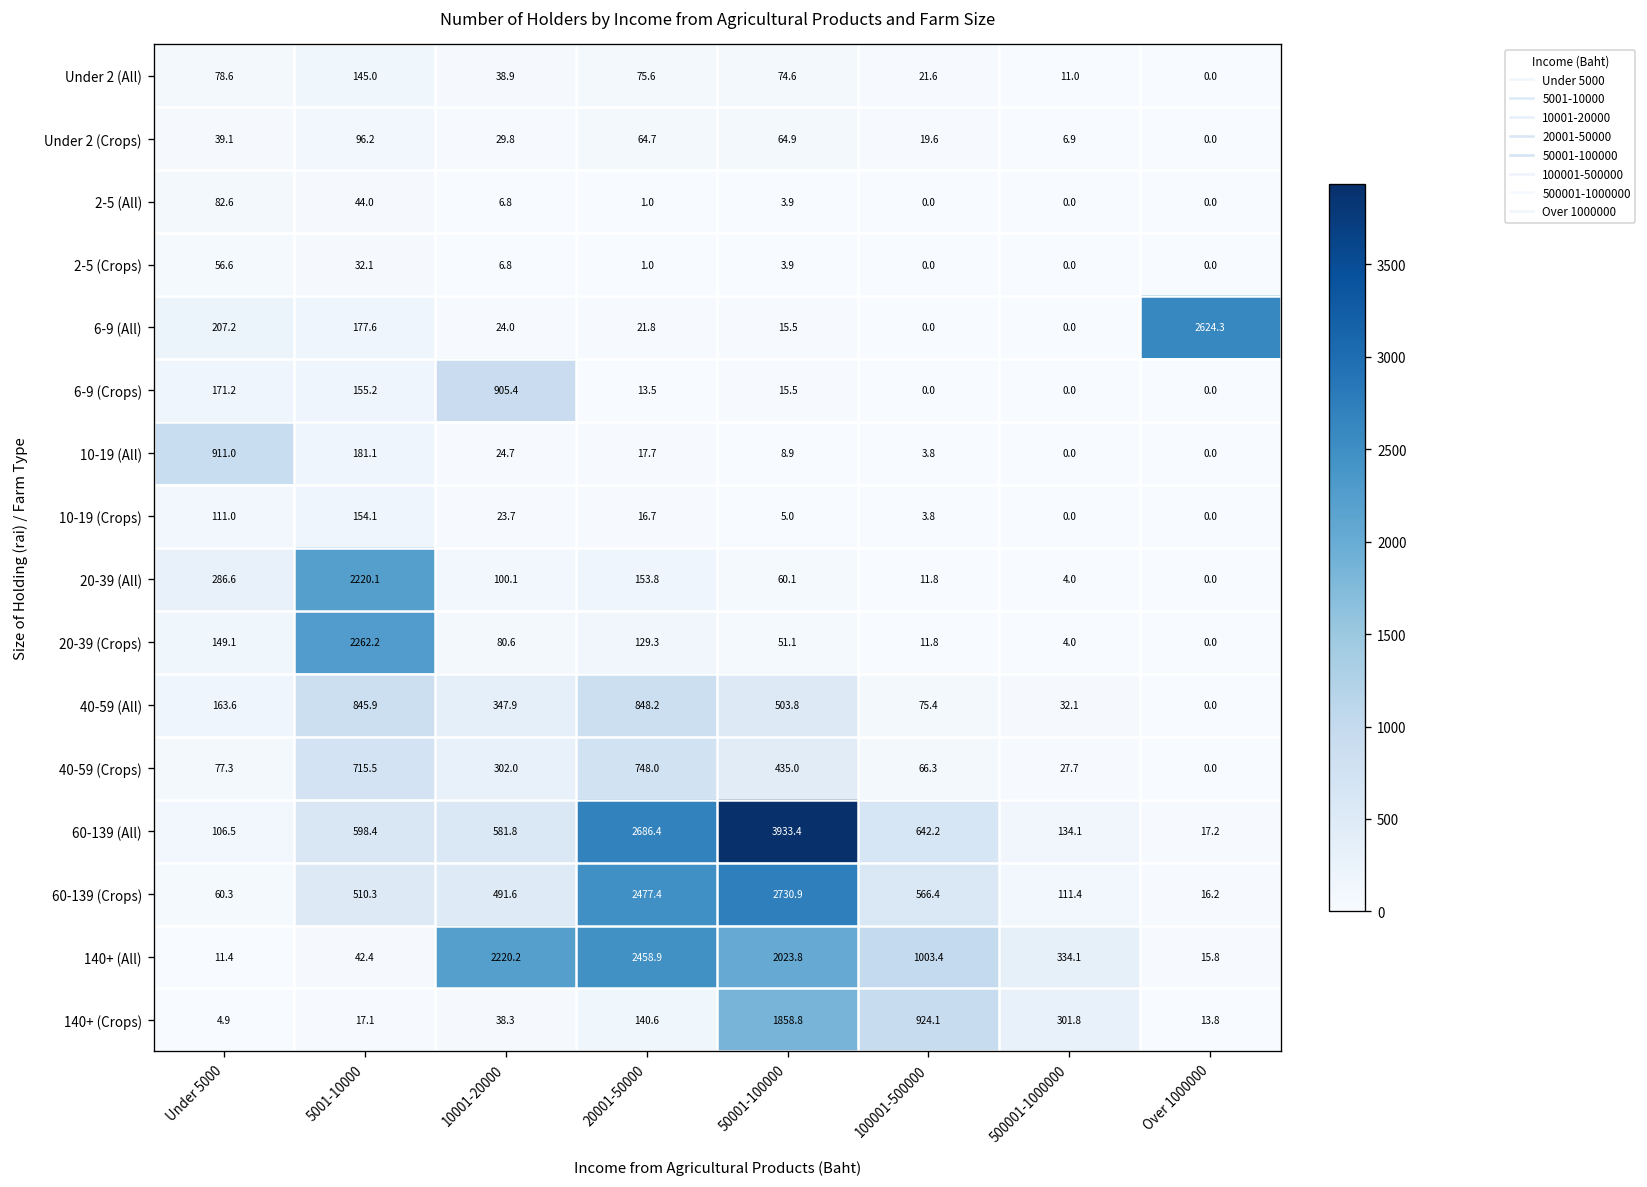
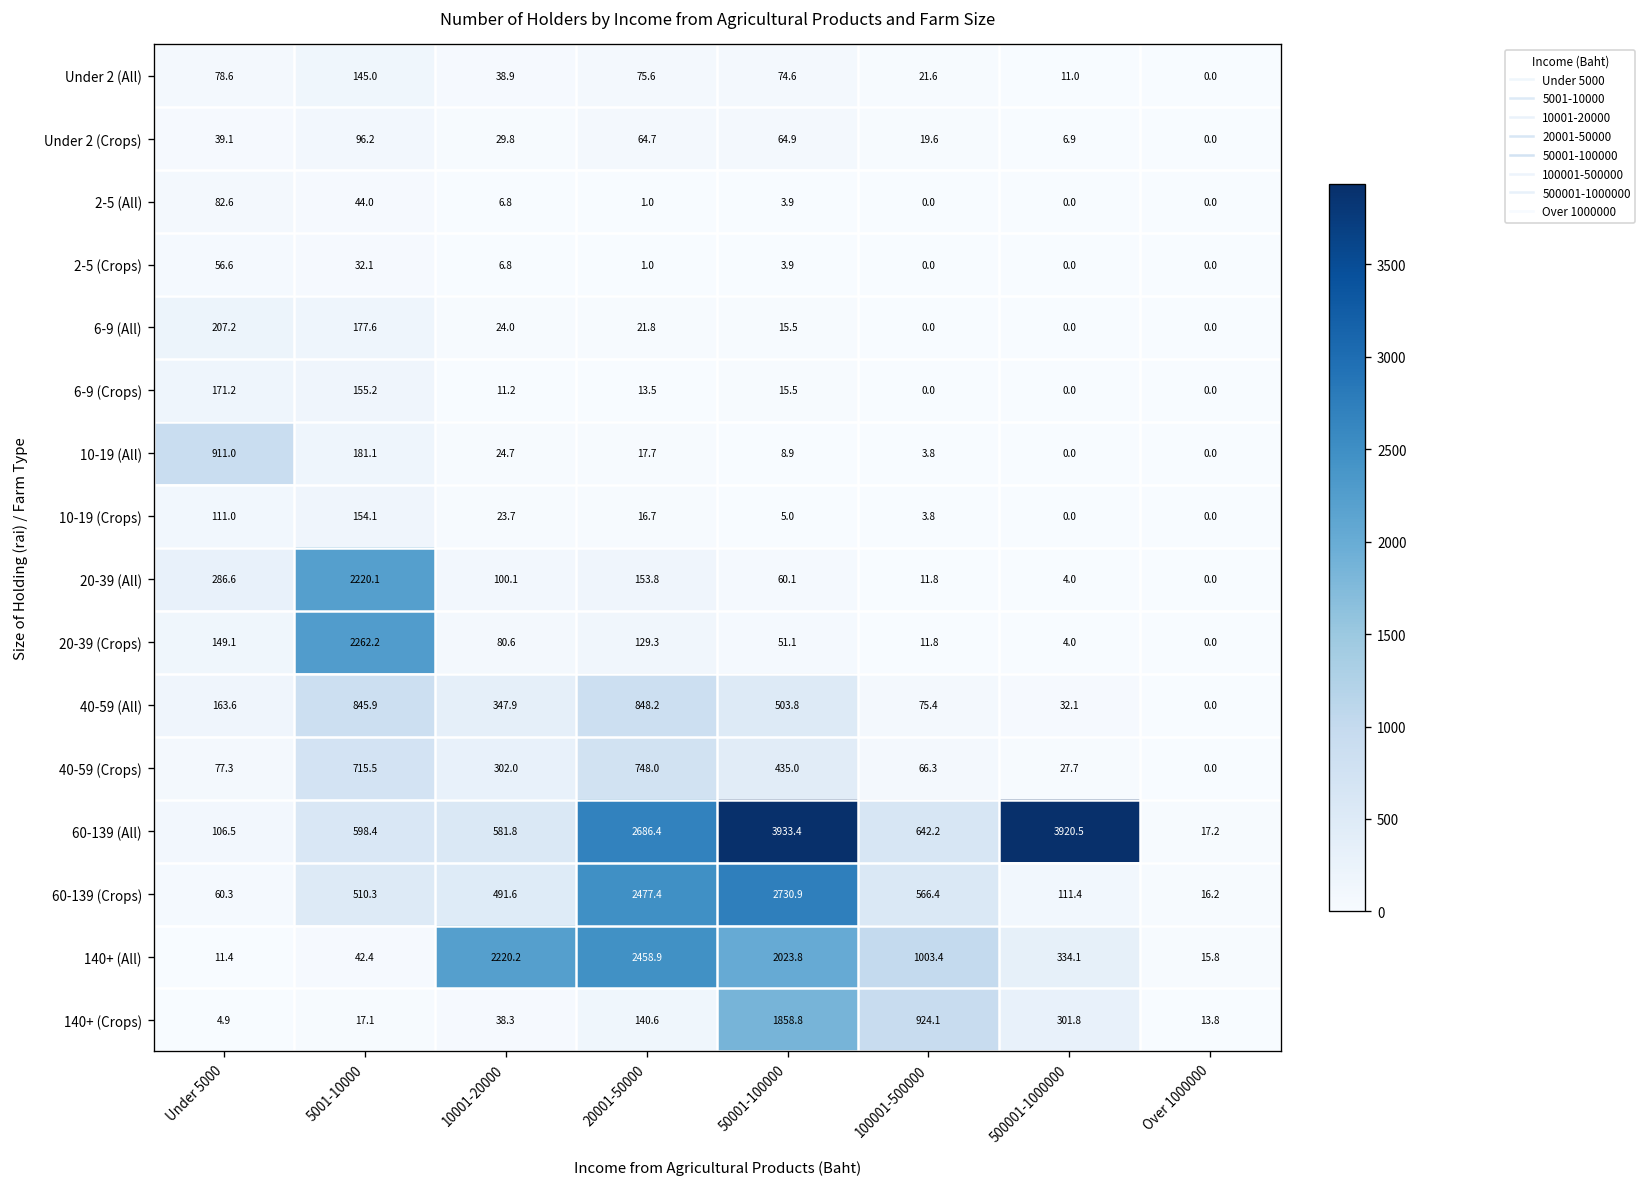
6-9 (All), Over 1000000: 2624.3 -> 0.0
6-9 (Crops), 10001-20000: 905.4 -> 11.2
60-139 (All), 500001-1000000: 134.1 -> 3920.5
